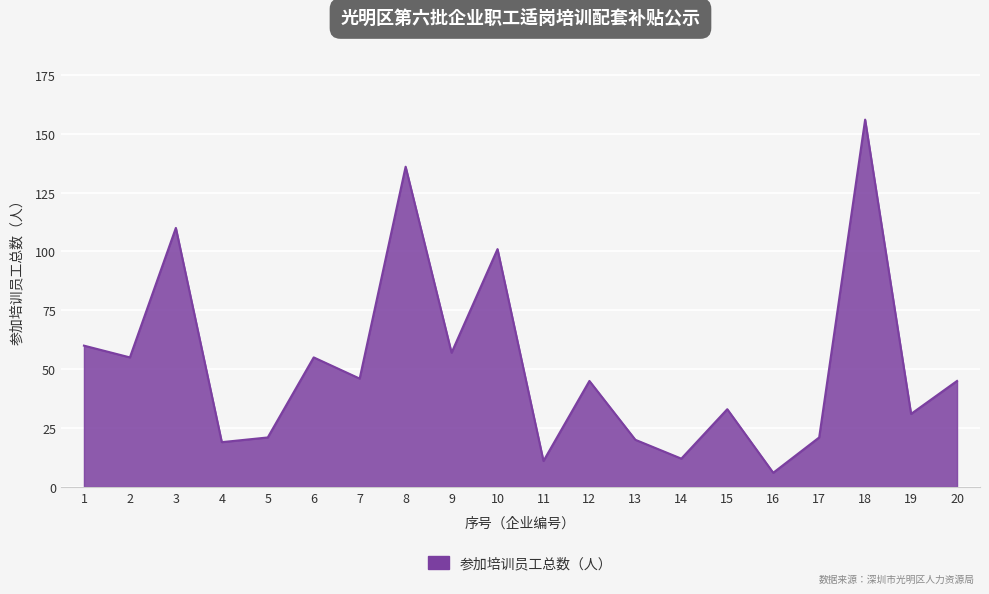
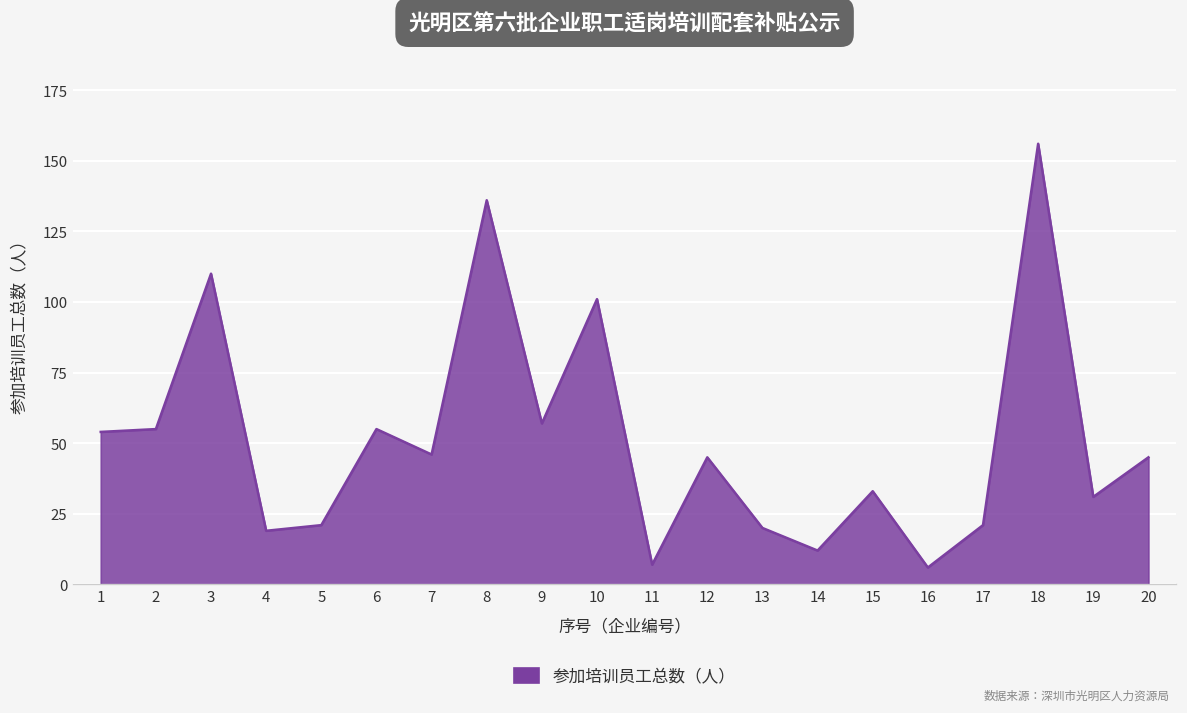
1: 60 -> 54
11: 11 -> 7
